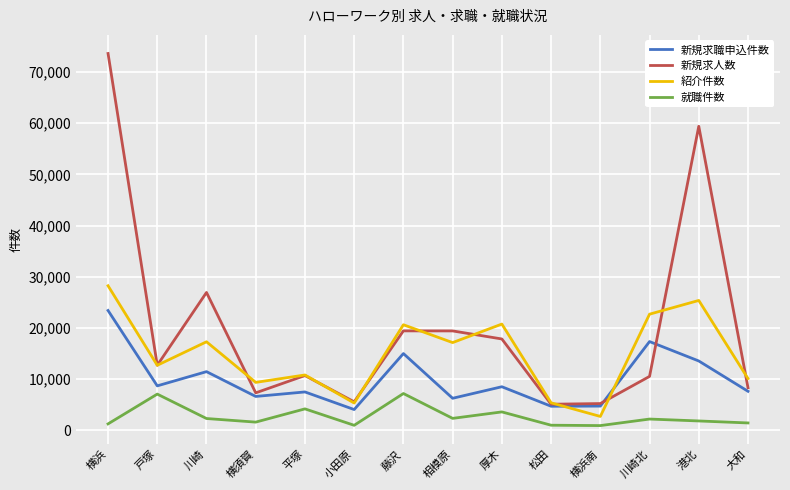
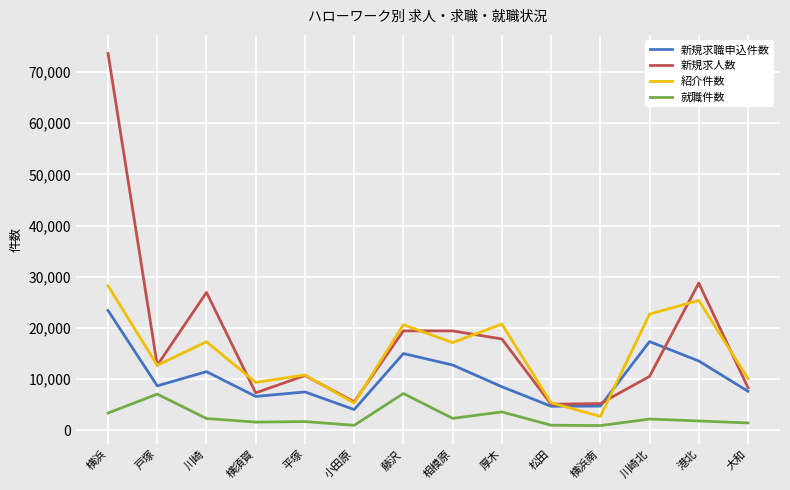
就職件数, 横浜: 1,000 -> 3,000
就職件数, 平塚: 4,000 -> 2,000
新規求職申込件数, 相模原: 6,000 -> 13,000
新規求人数, 港北: 59,000 -> 29,000
